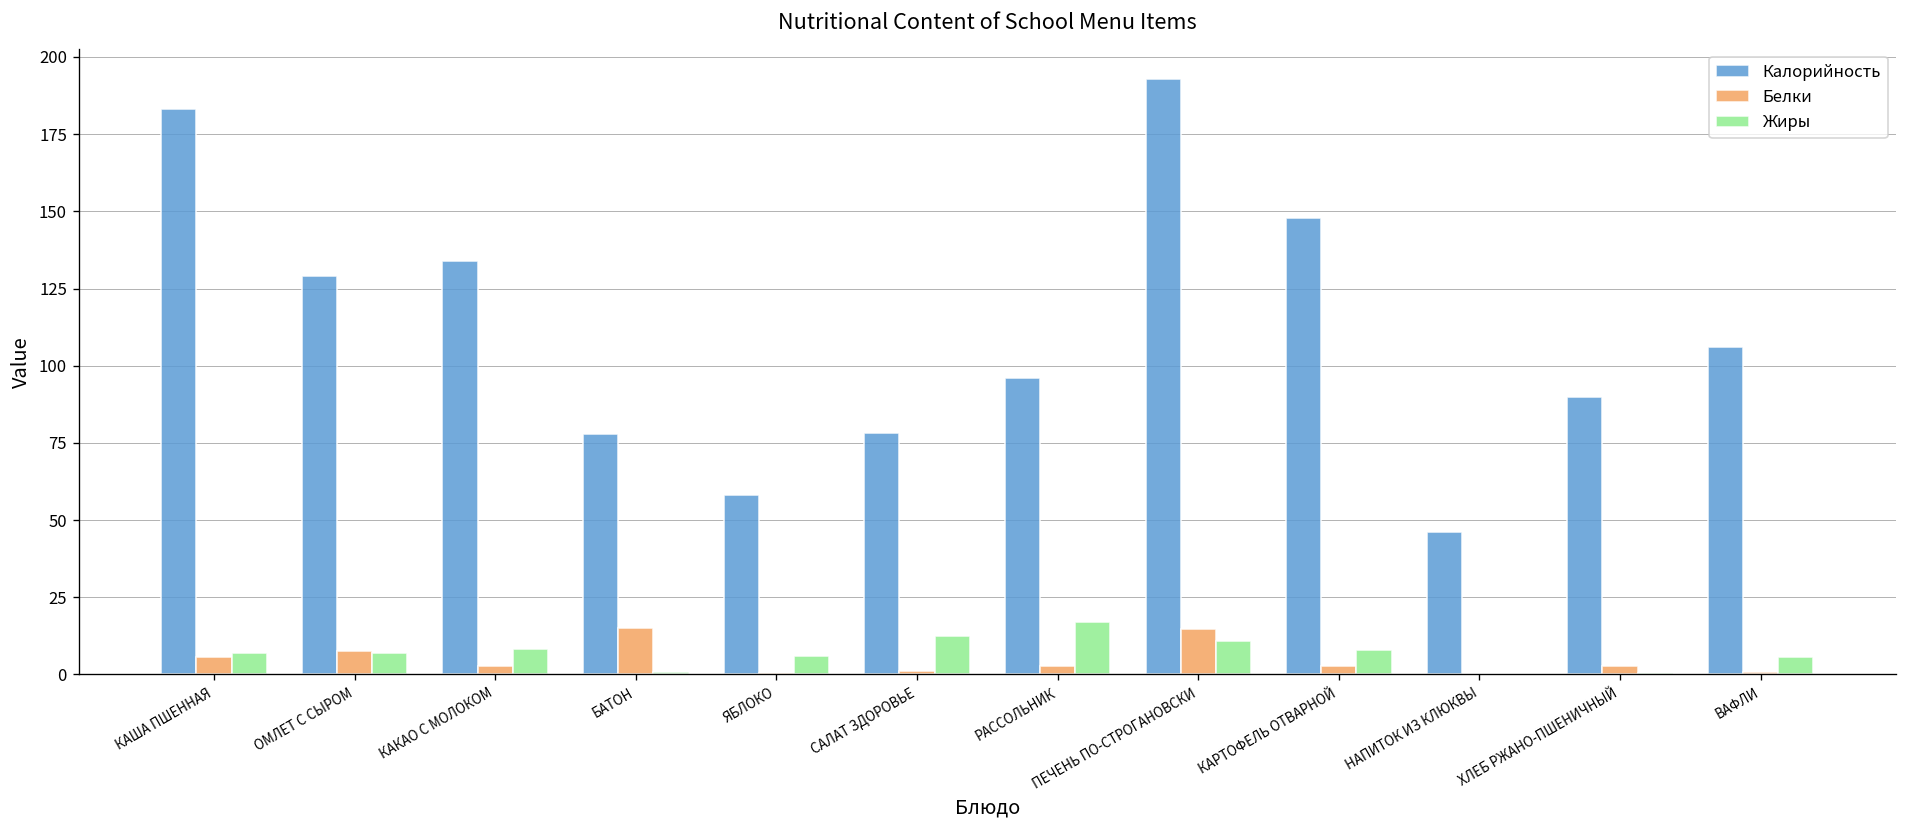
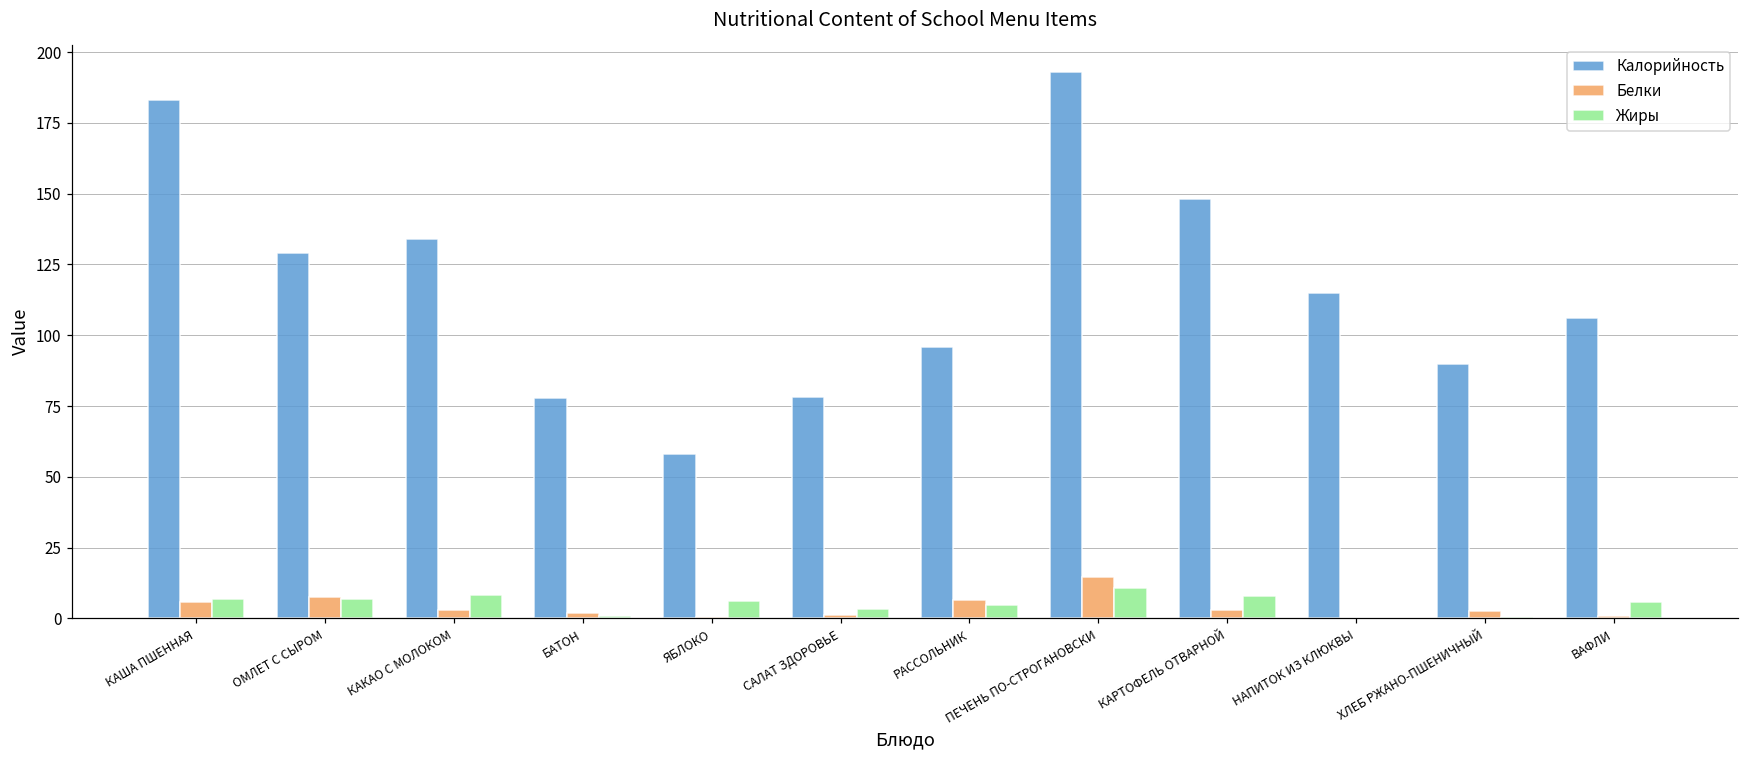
Белки, БАТОН: 15 -> 2
Жиры, САЛАТ ЗДОРОВЬЕ: 12 -> 3
Белки, РАССОЛЬНИК: 3 -> 7
Жиры, РАССОЛЬНИК: 17 -> 5
Калорийность, НАПИТОК ИЗ КЛЮКВЫ: 46 -> 115
